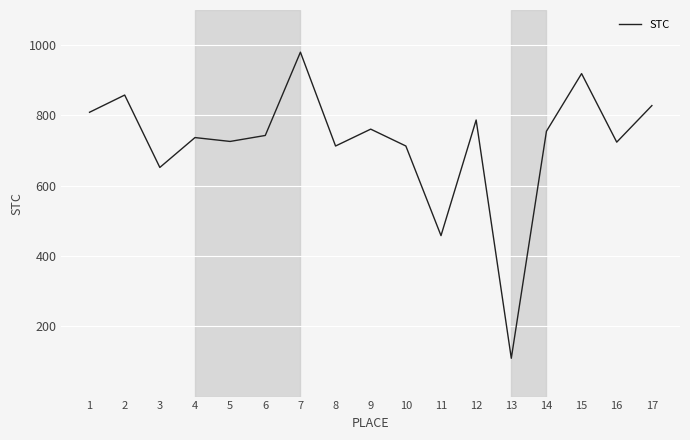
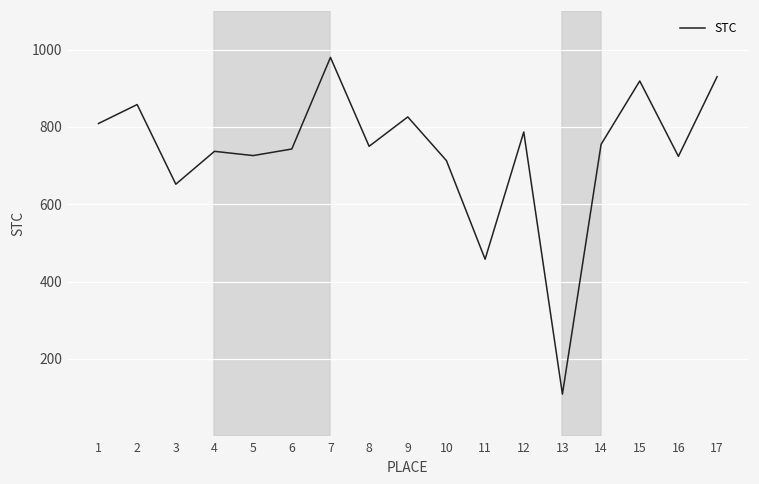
8: 710 -> 750
9: 760 -> 830
17: 830 -> 930
